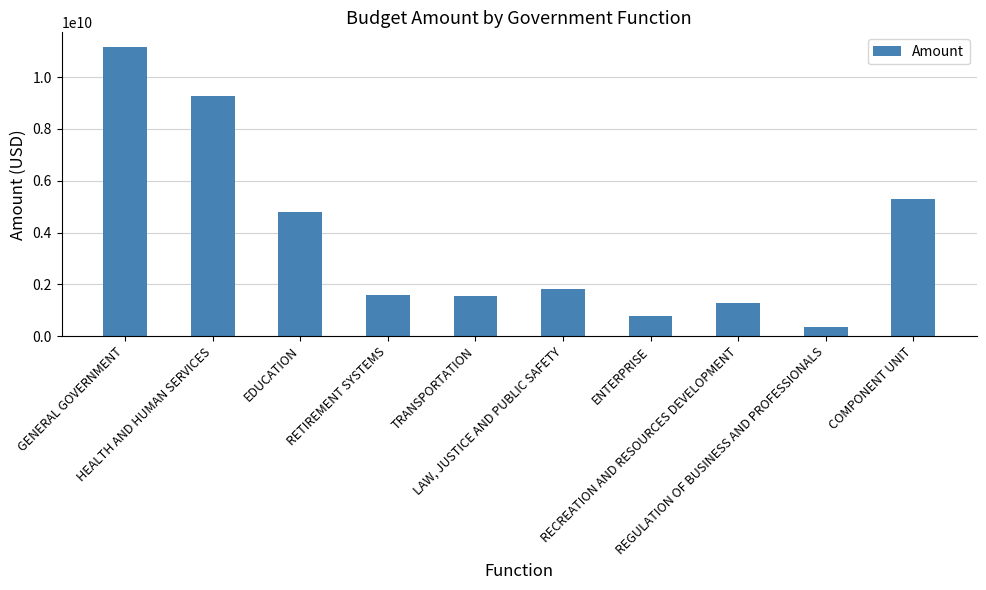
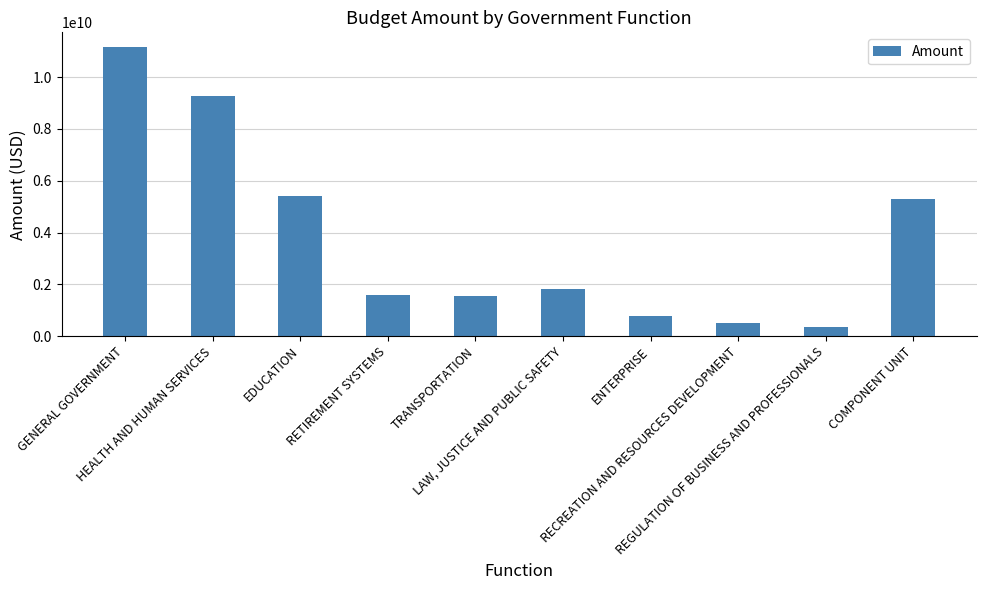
EDUCATION: 4800000000 -> 5400000000
RECREATION AND RESOURCES DEVELOPMENT: 1300000000 -> 500000000
